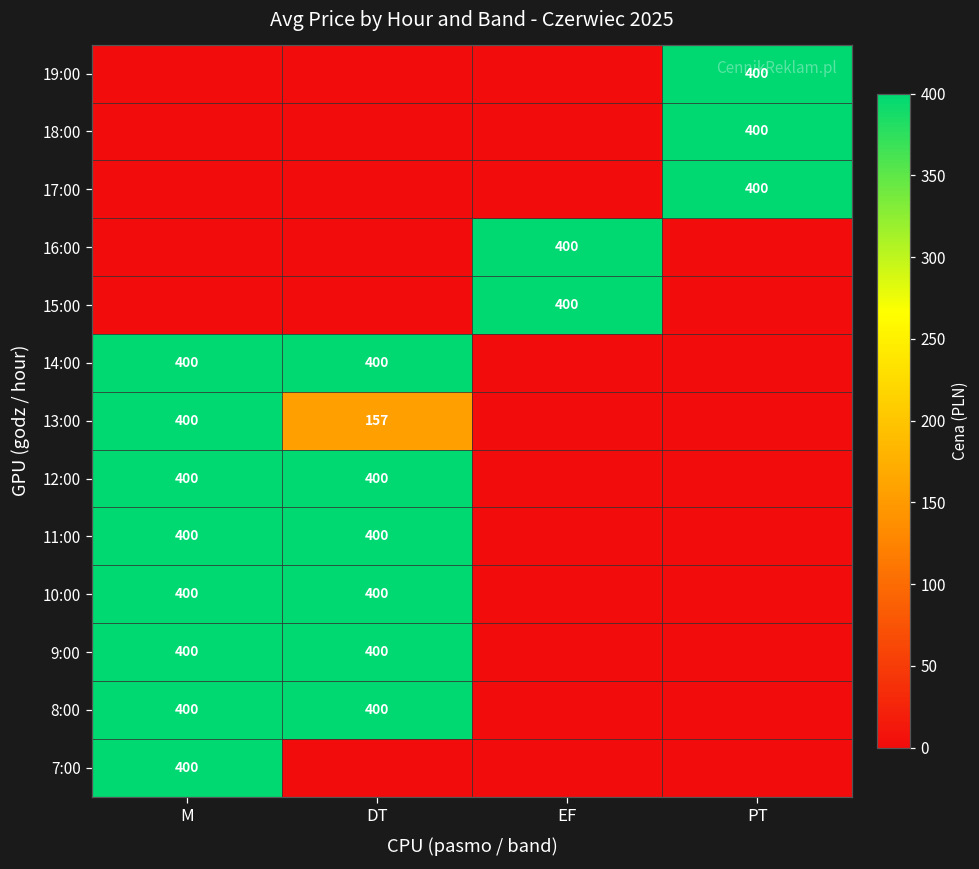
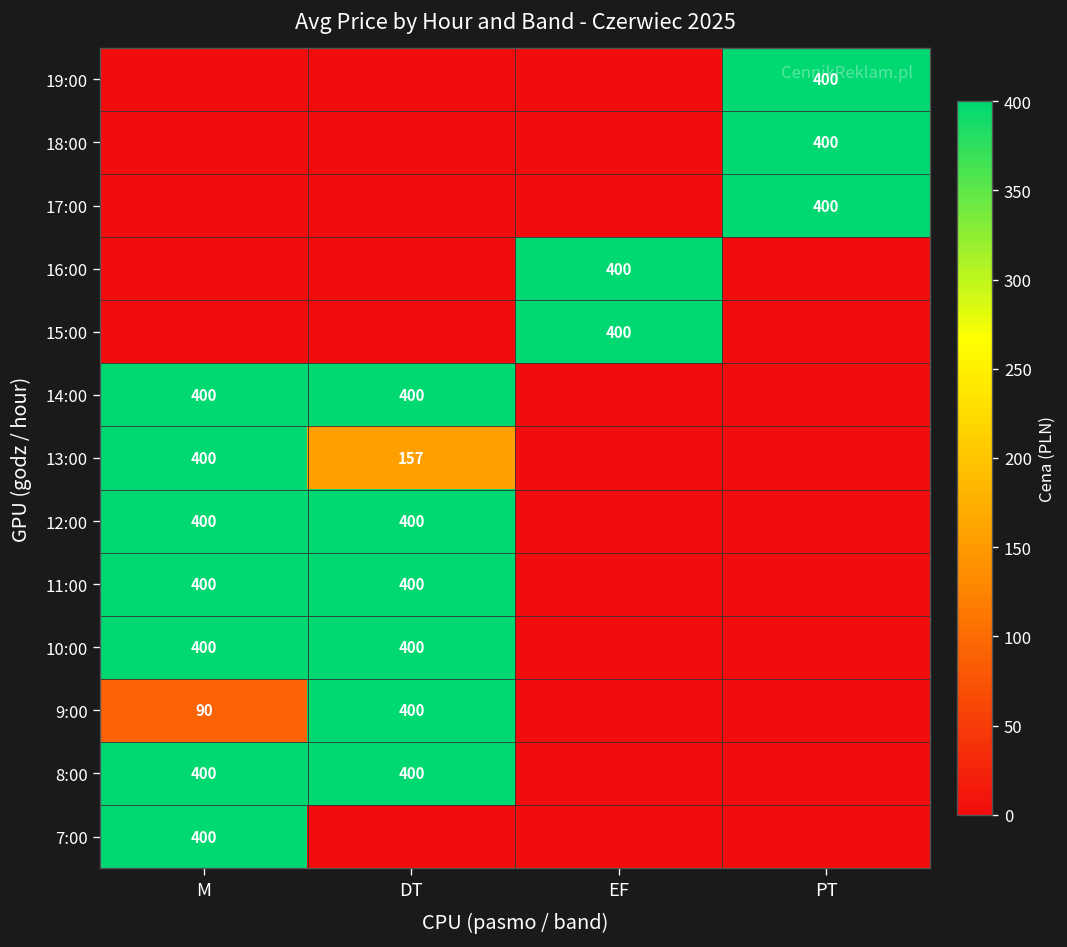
9:00, M: 400 -> 90
